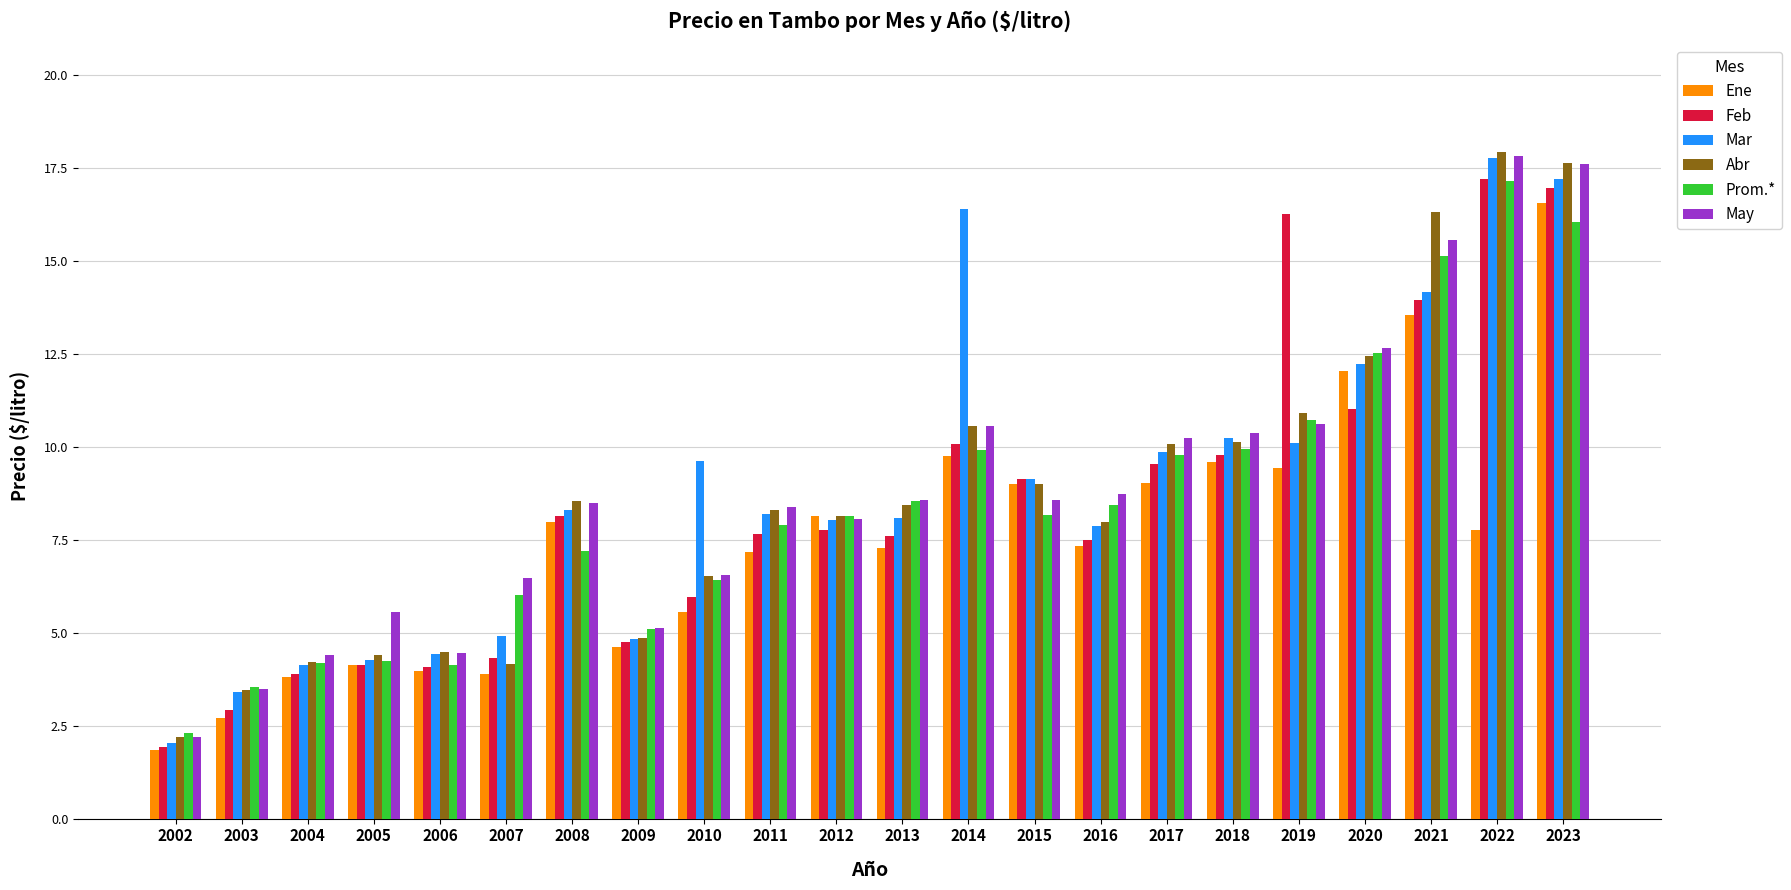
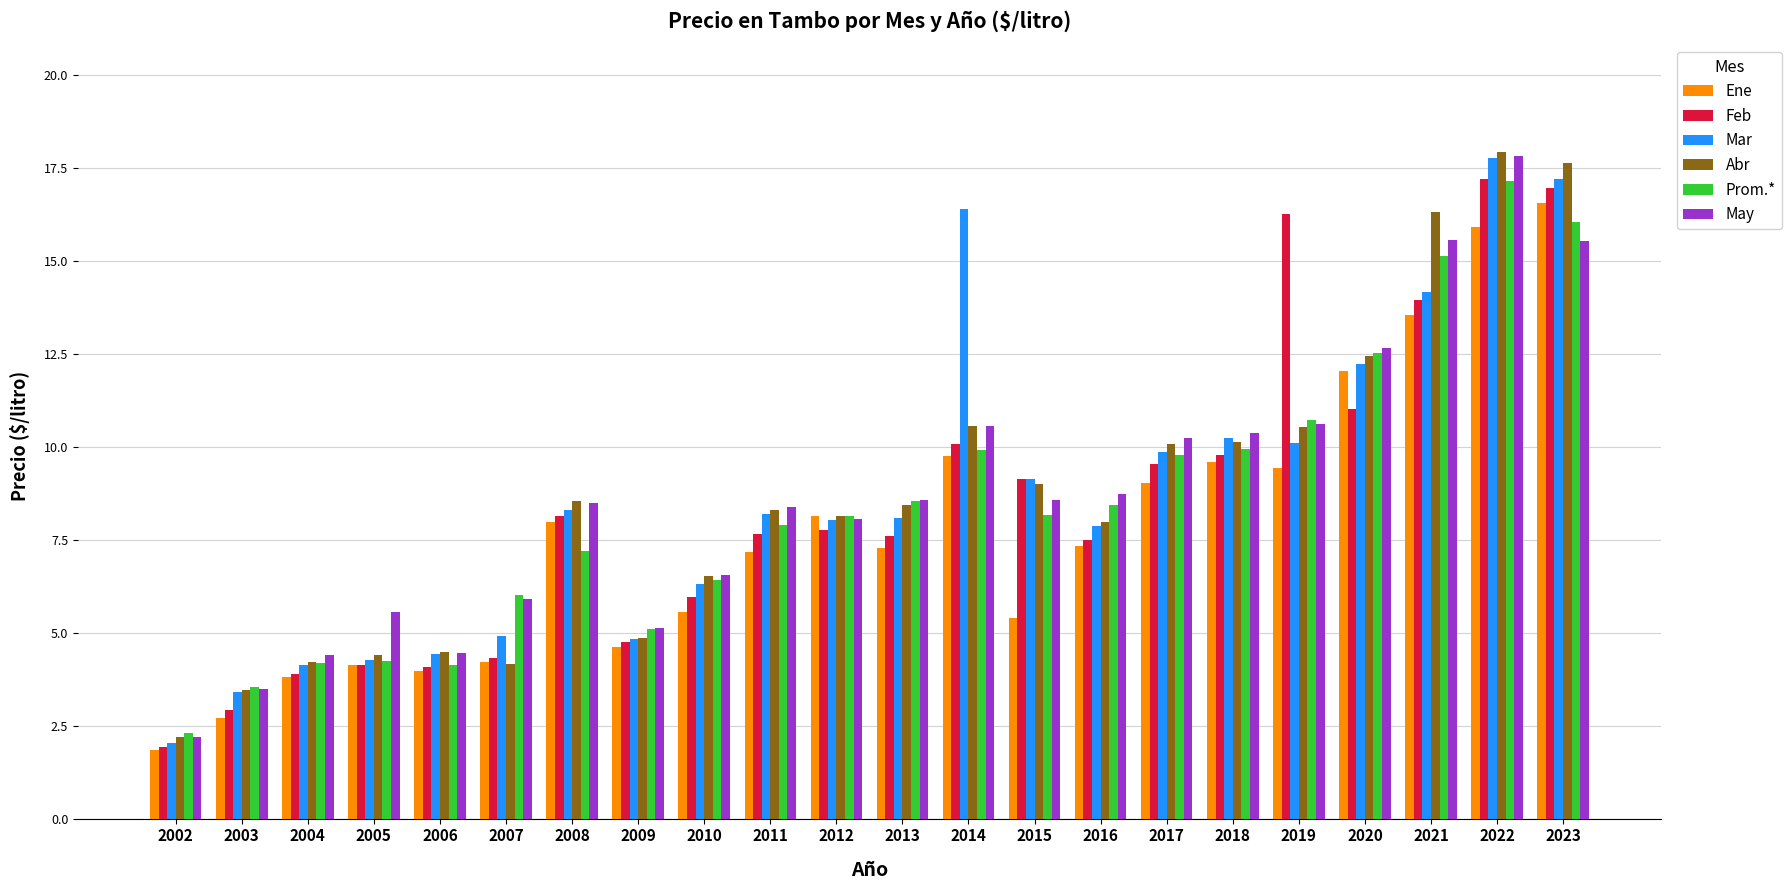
Ene, 2007: 3.9 -> 4.2
May, 2007: 6.5 -> 5.9
Mar, 2010: 9.6 -> 6.3
Ene, 2015: 9.0 -> 5.4
Abr, 2019: 10.9 -> 10.5
Ene, 2022: 7.8 -> 15.9
May, 2023: 17.6 -> 15.5
